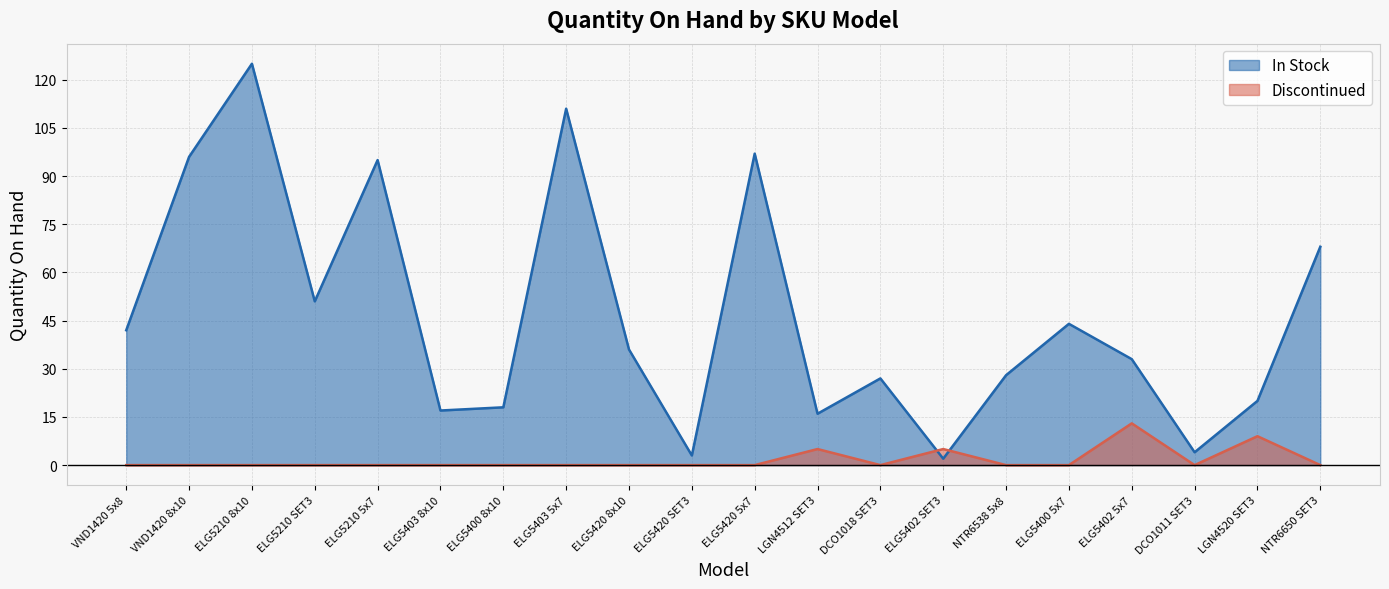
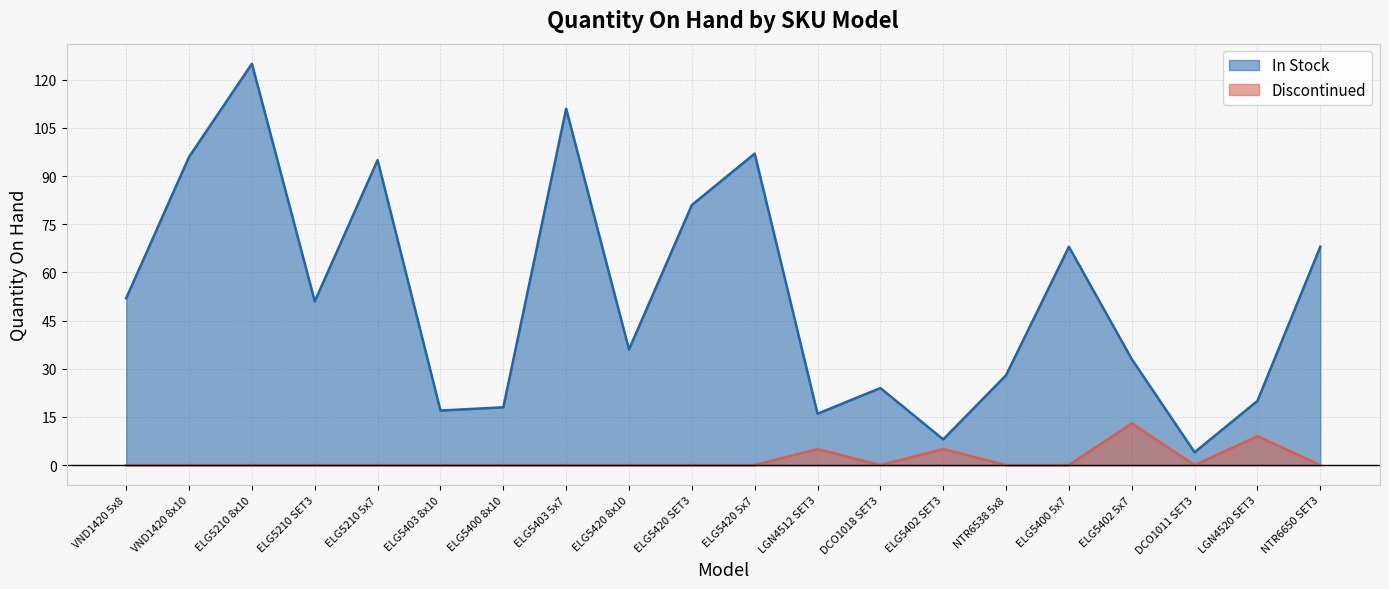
In Stock, VND1420 5x8: 42 -> 52
In Stock, ELG5420 SET3: 3 -> 81
In Stock, DCO1018 SET3: 27 -> 24
In Stock, ELG5402 SET3: 2 -> 8
In Stock, ELG5400 5x7: 44 -> 68
